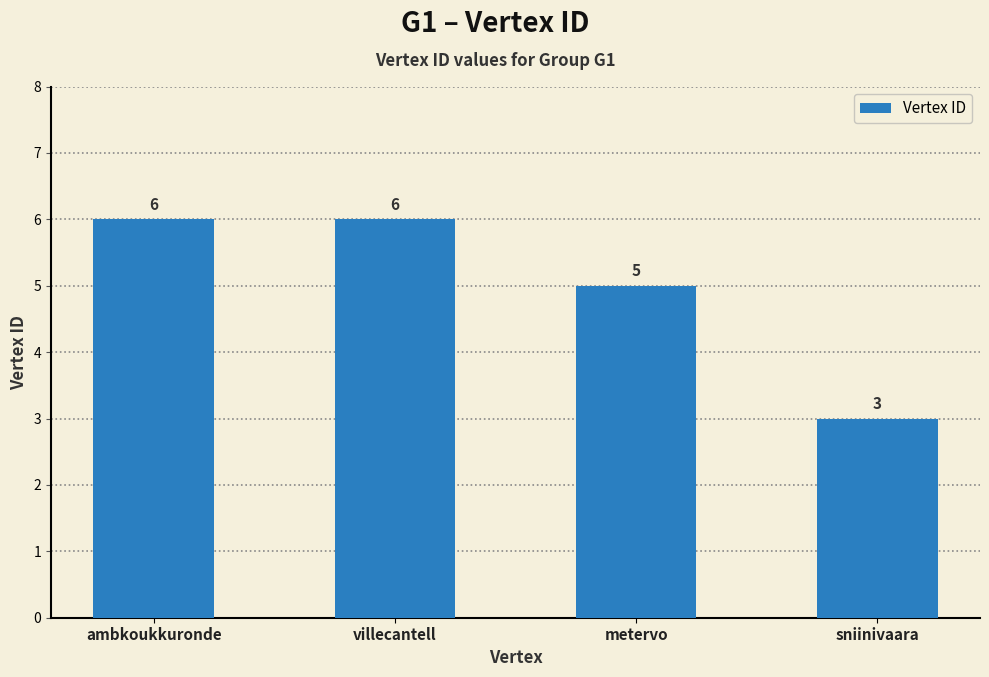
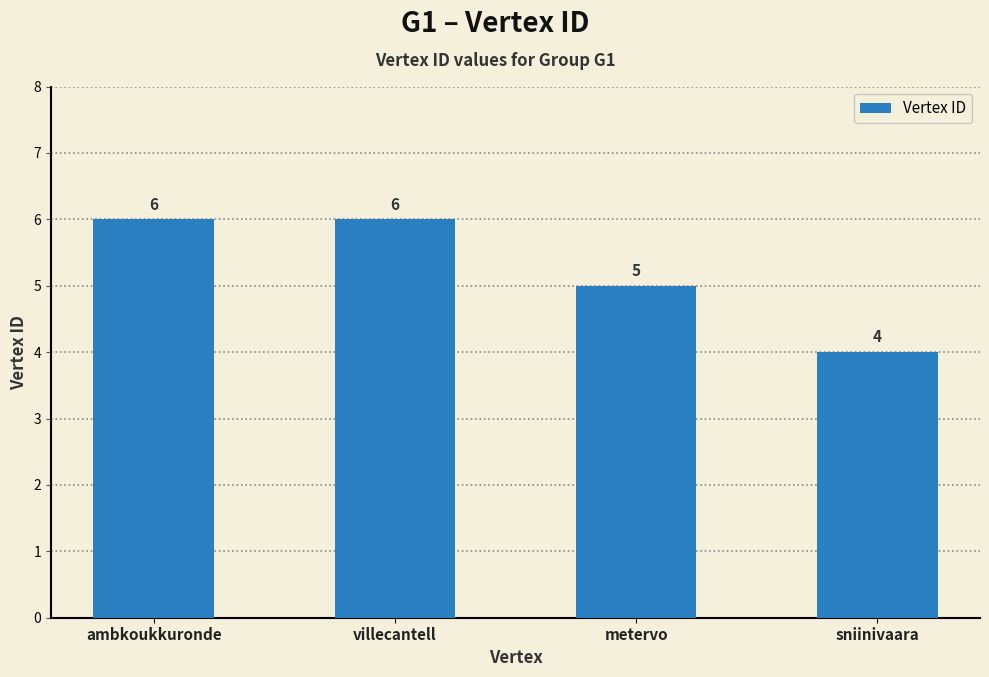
sniinivaara: 3 -> 4
